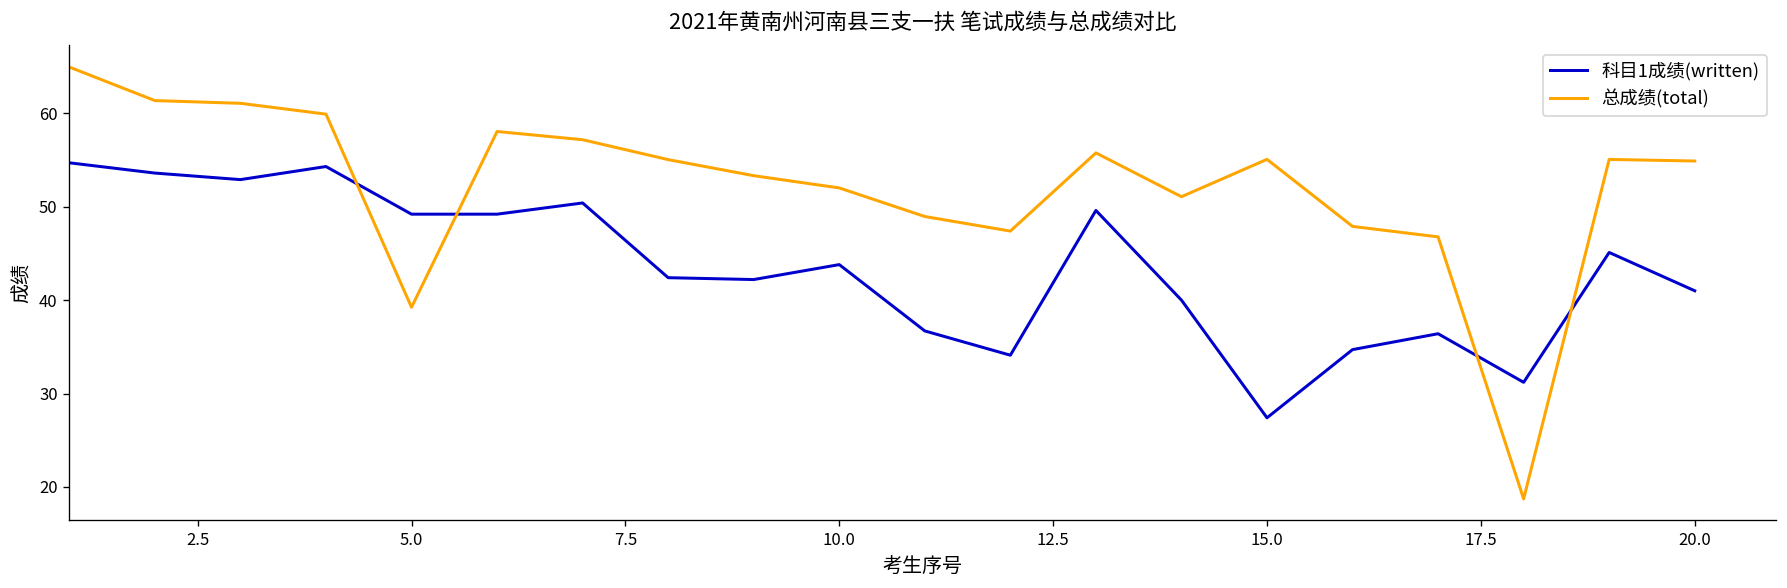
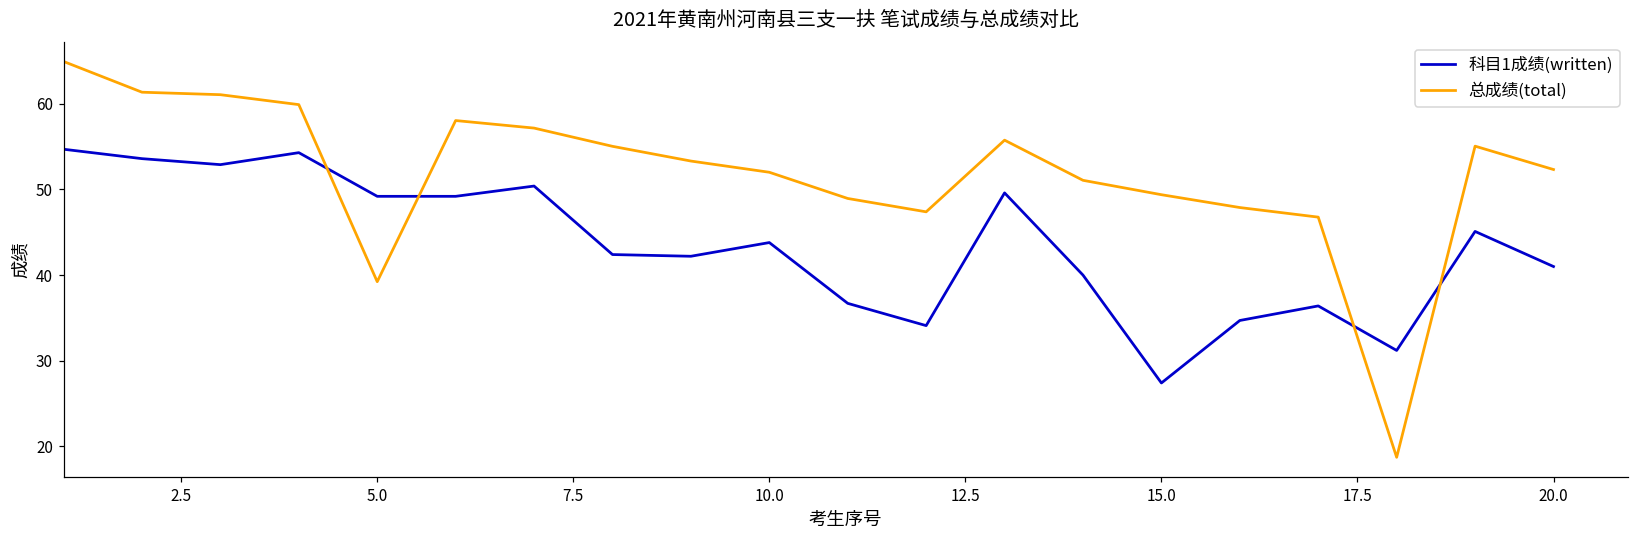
总成绩(total), 15.0: 55 -> 49
总成绩(total), 20.0: 55 -> 52
